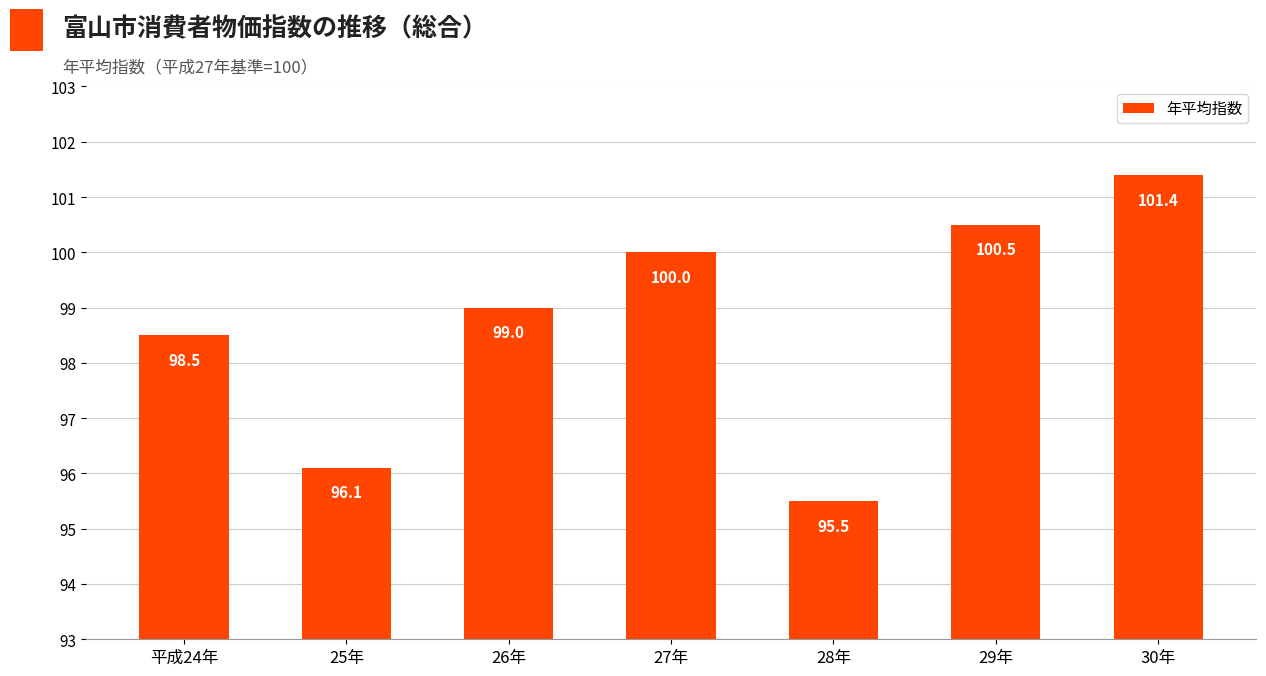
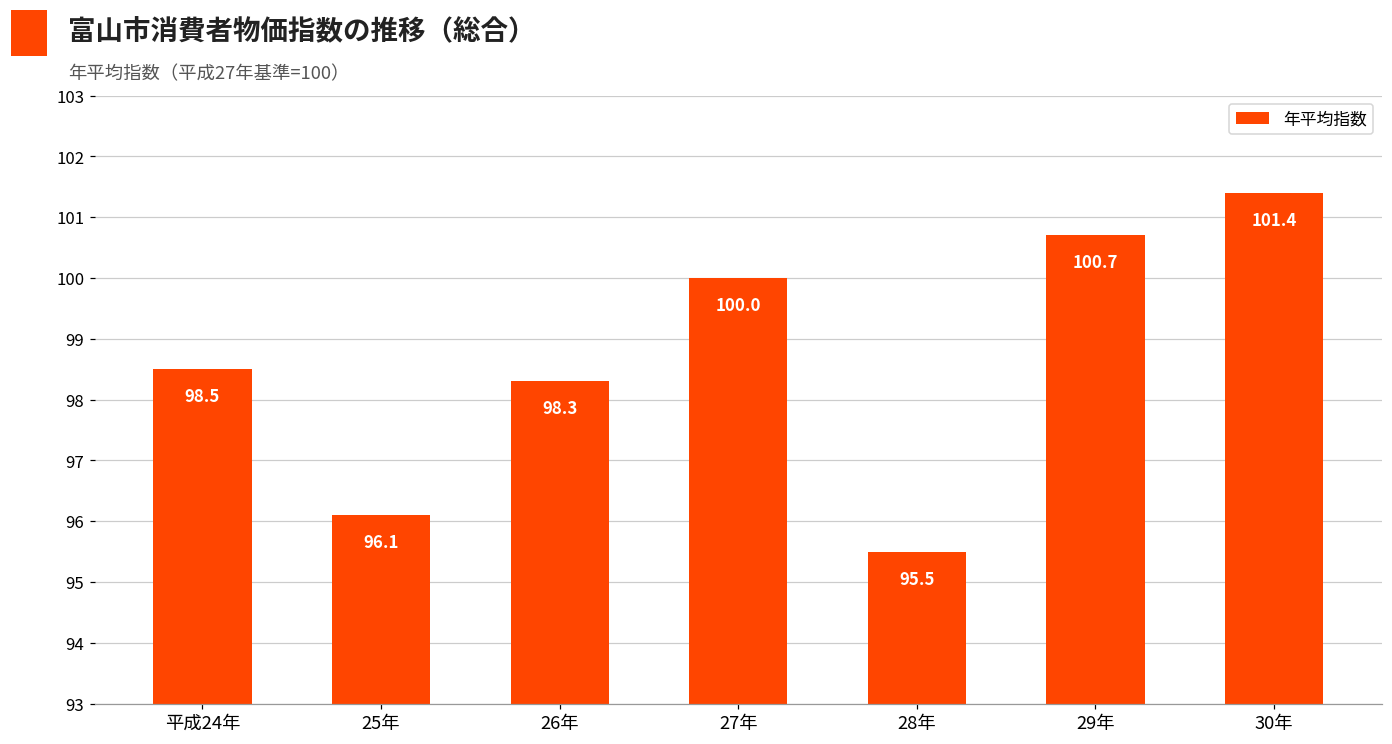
26年: 99.0 -> 98.3
29年: 100.5 -> 100.7
